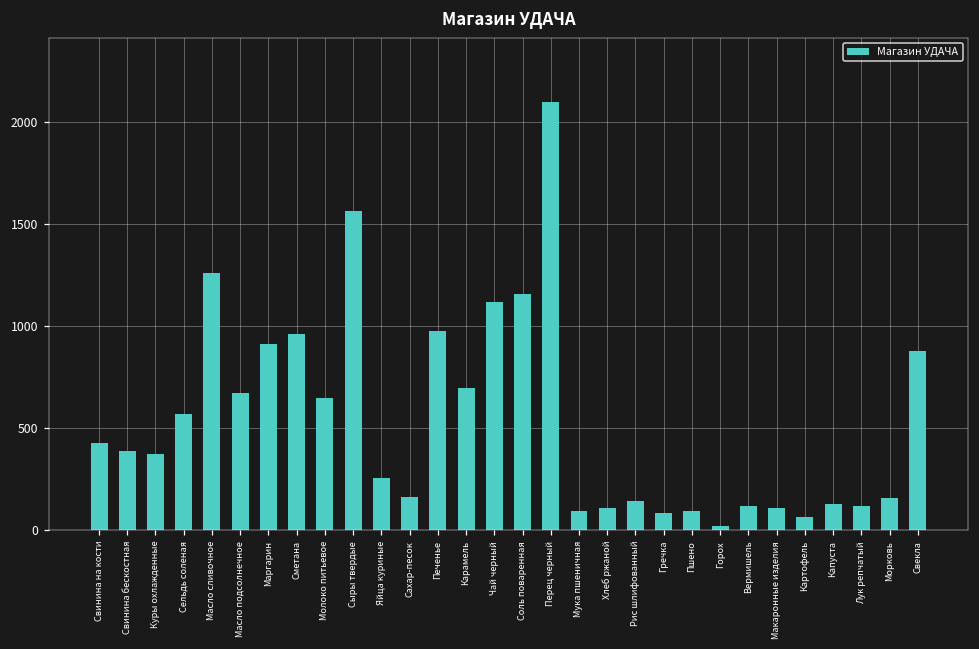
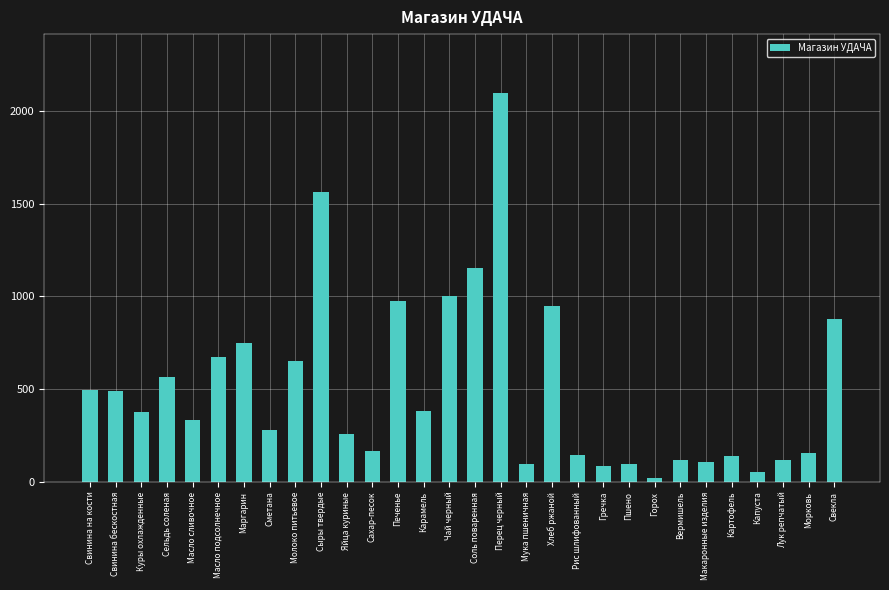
Свинина на кости: 430 -> 500
Свинина бескостная: 390 -> 490
Масло сливочное: 1260 -> 340
Маргарин: 910 -> 750
Сметана: 960 -> 280
Карамель: 700 -> 380
Чай черный: 1120 -> 1000
Хлеб ржаной: 110 -> 950
Картофель: 60 -> 140
Капуста: 130 -> 60
